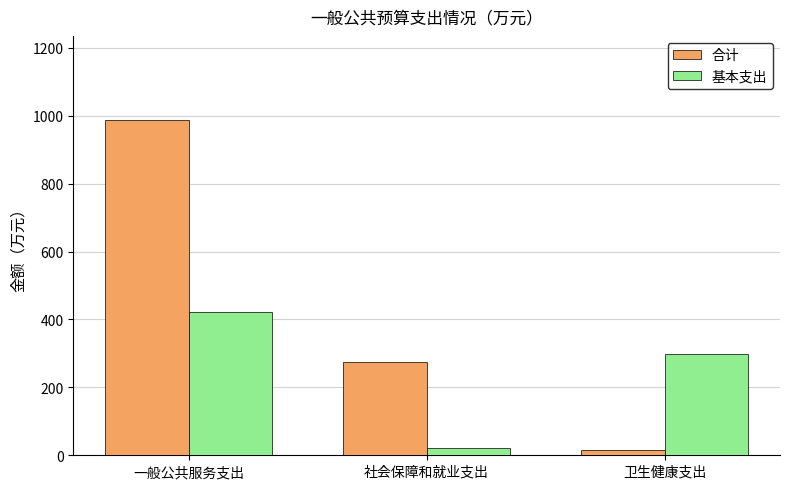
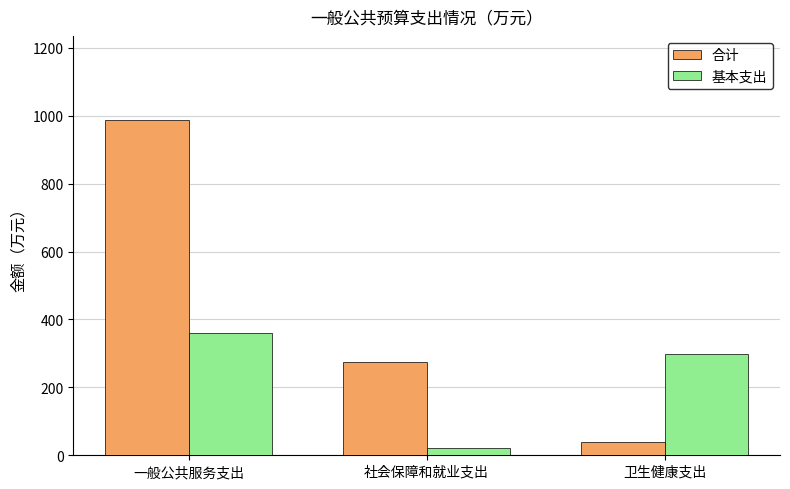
基本支出, 一般公共服务支出: 420 -> 360
合计, 卫生健康支出: 10 -> 40
